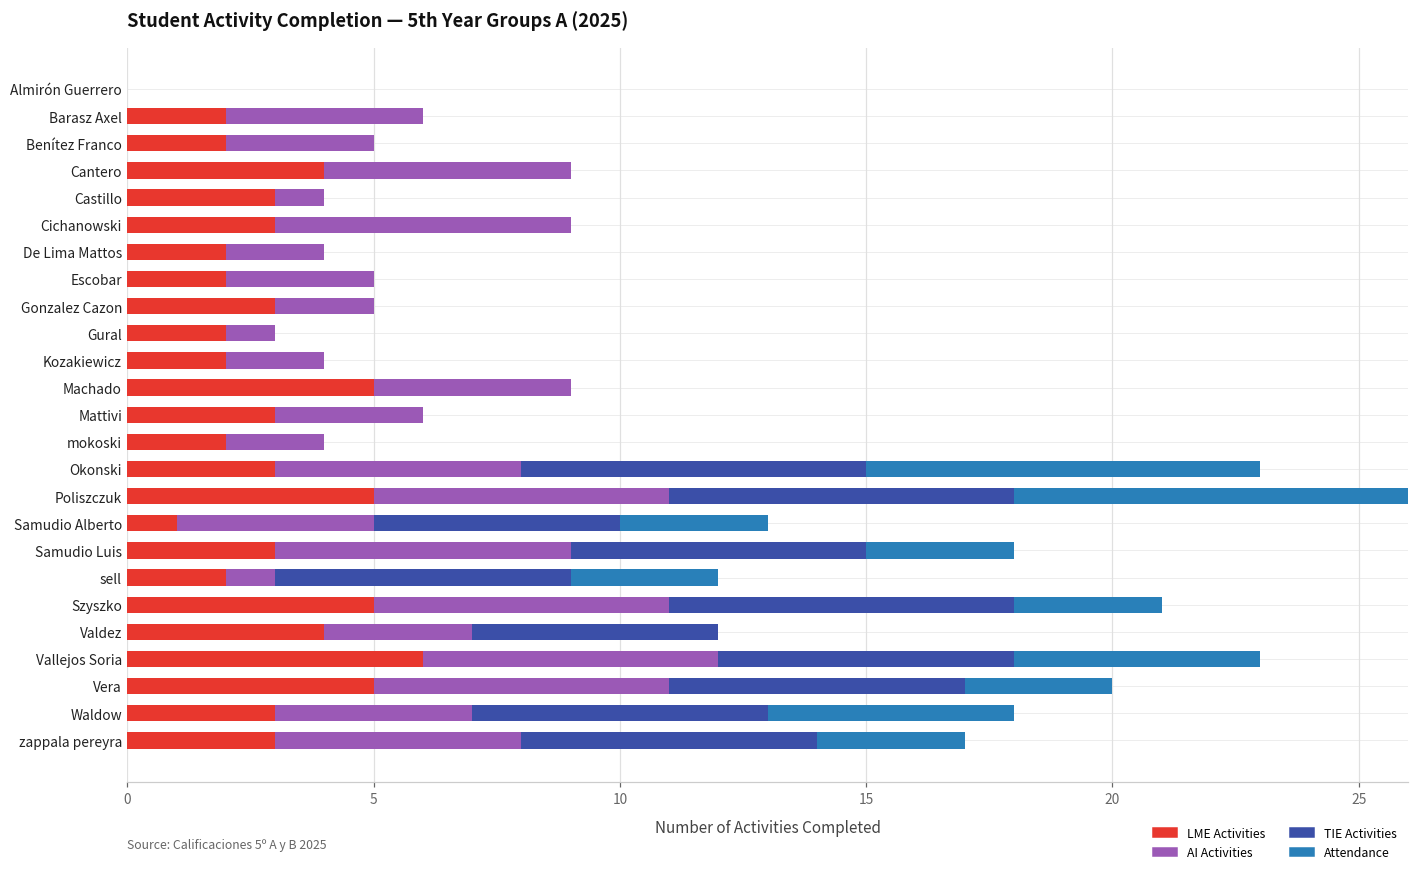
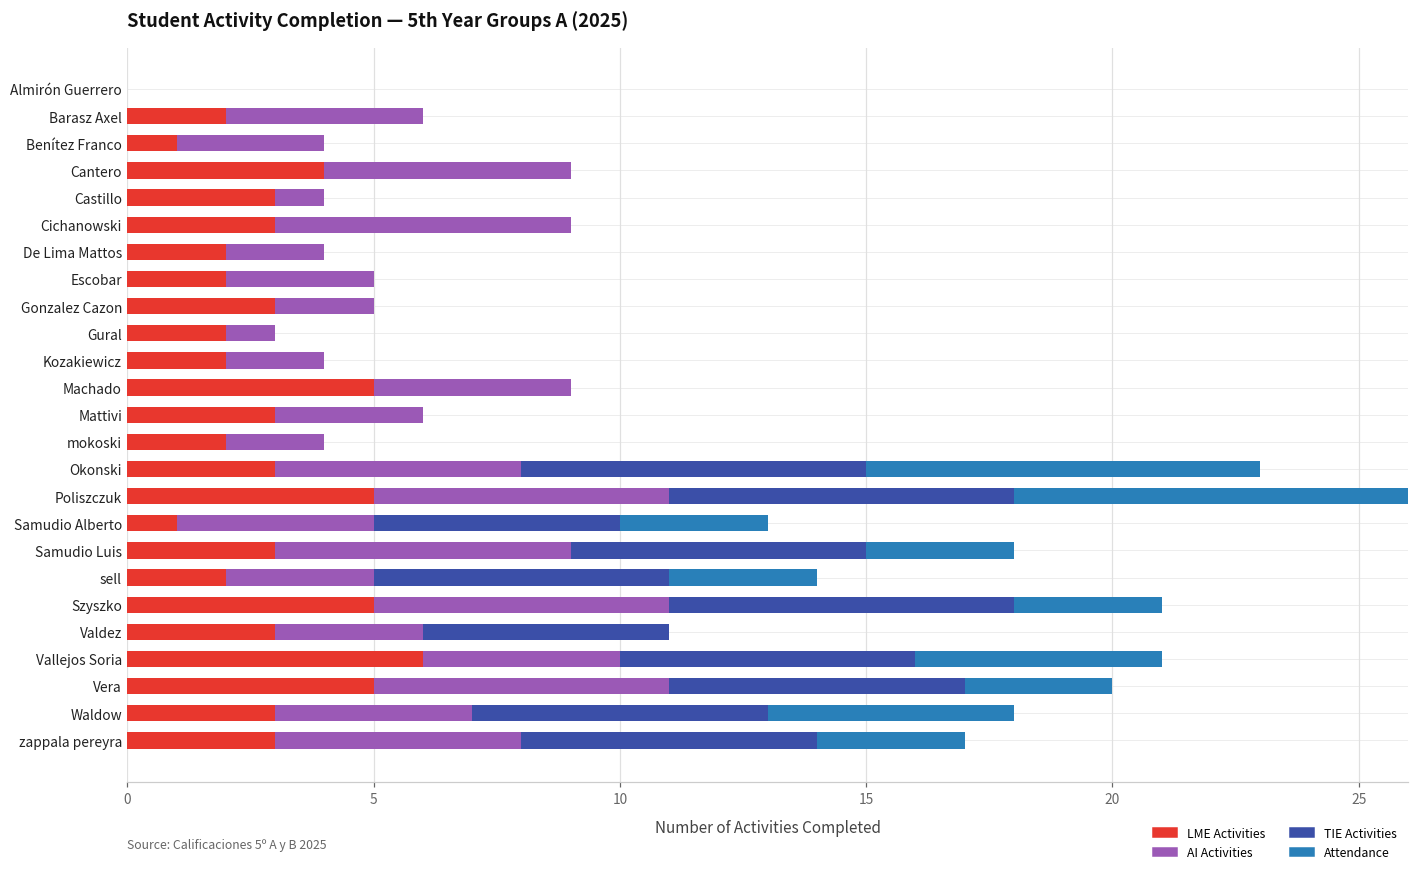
LME Activities, Benítez Franco: 2 -> 1
AI Activities, sell: 1 -> 3
LME Activities, Valdez: 4 -> 3
AI Activities, Vallejos Soria: 6 -> 4
